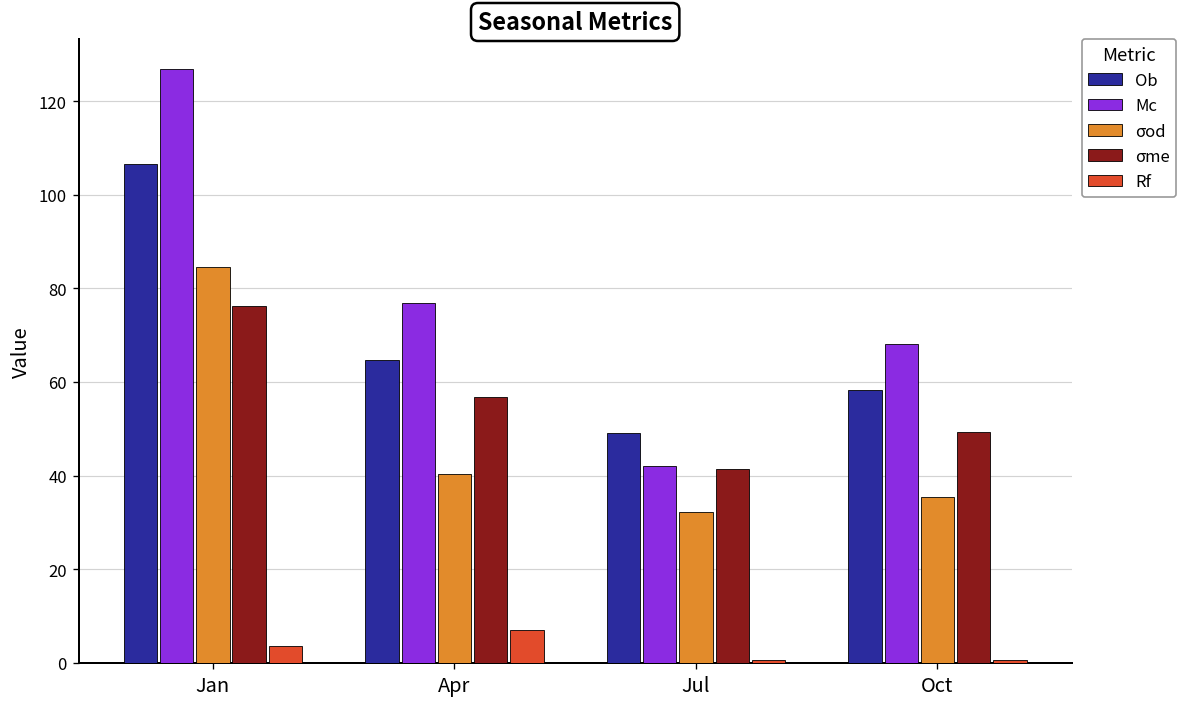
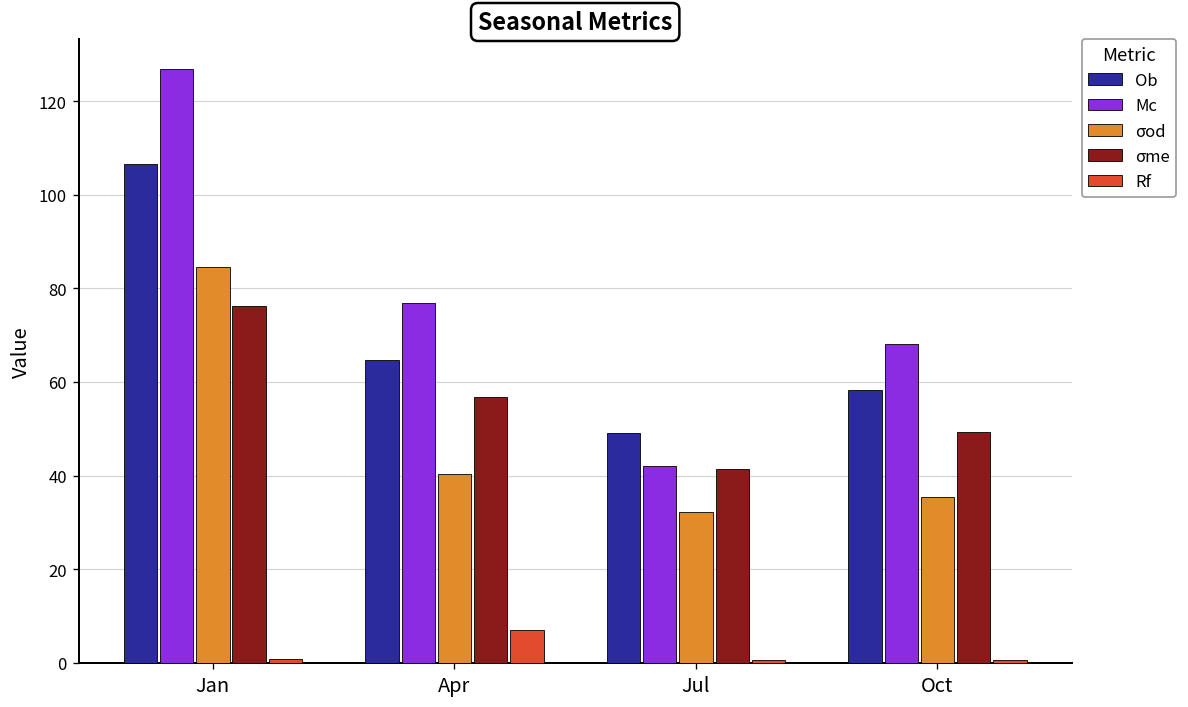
Rf, Jan: 4 -> 1
